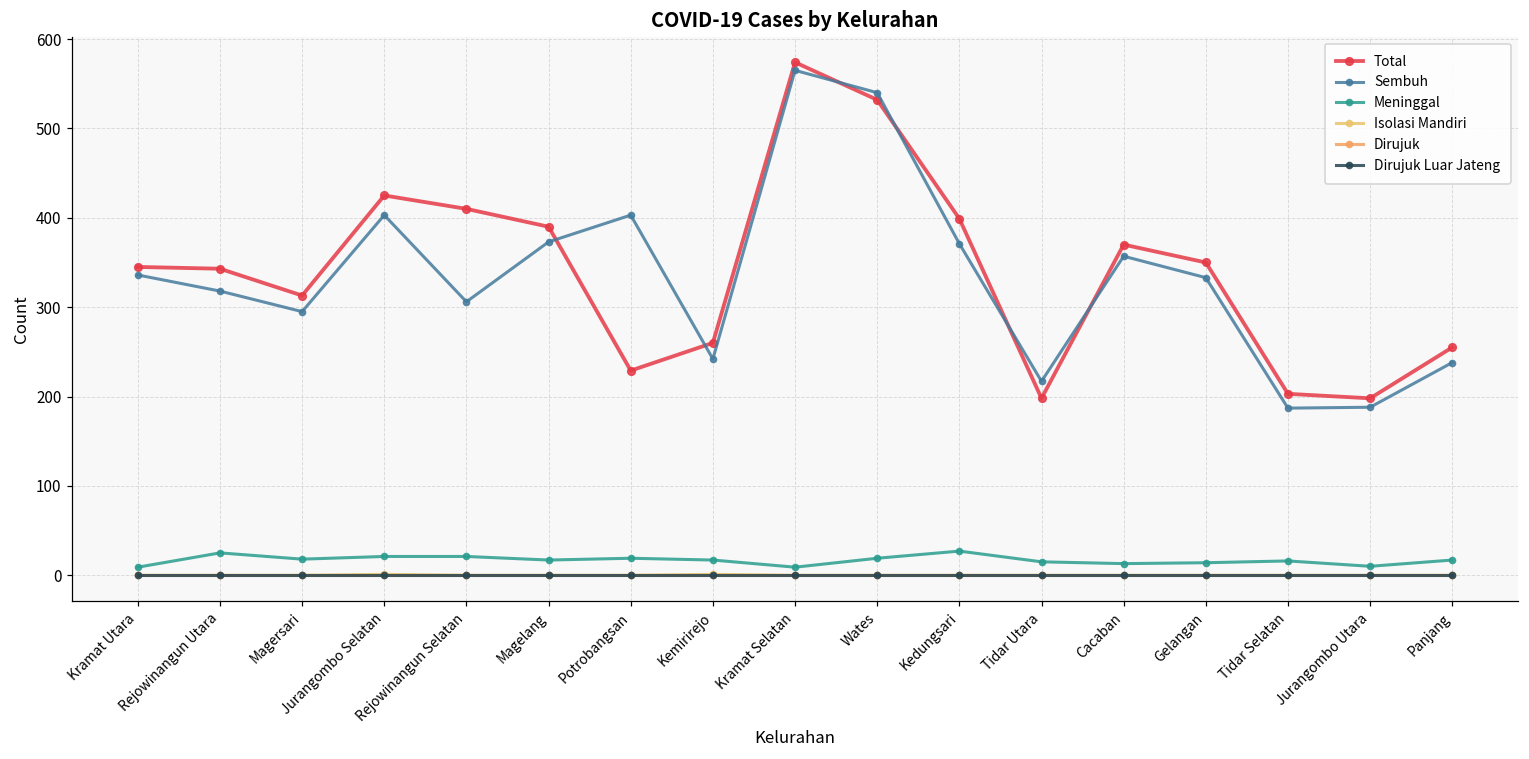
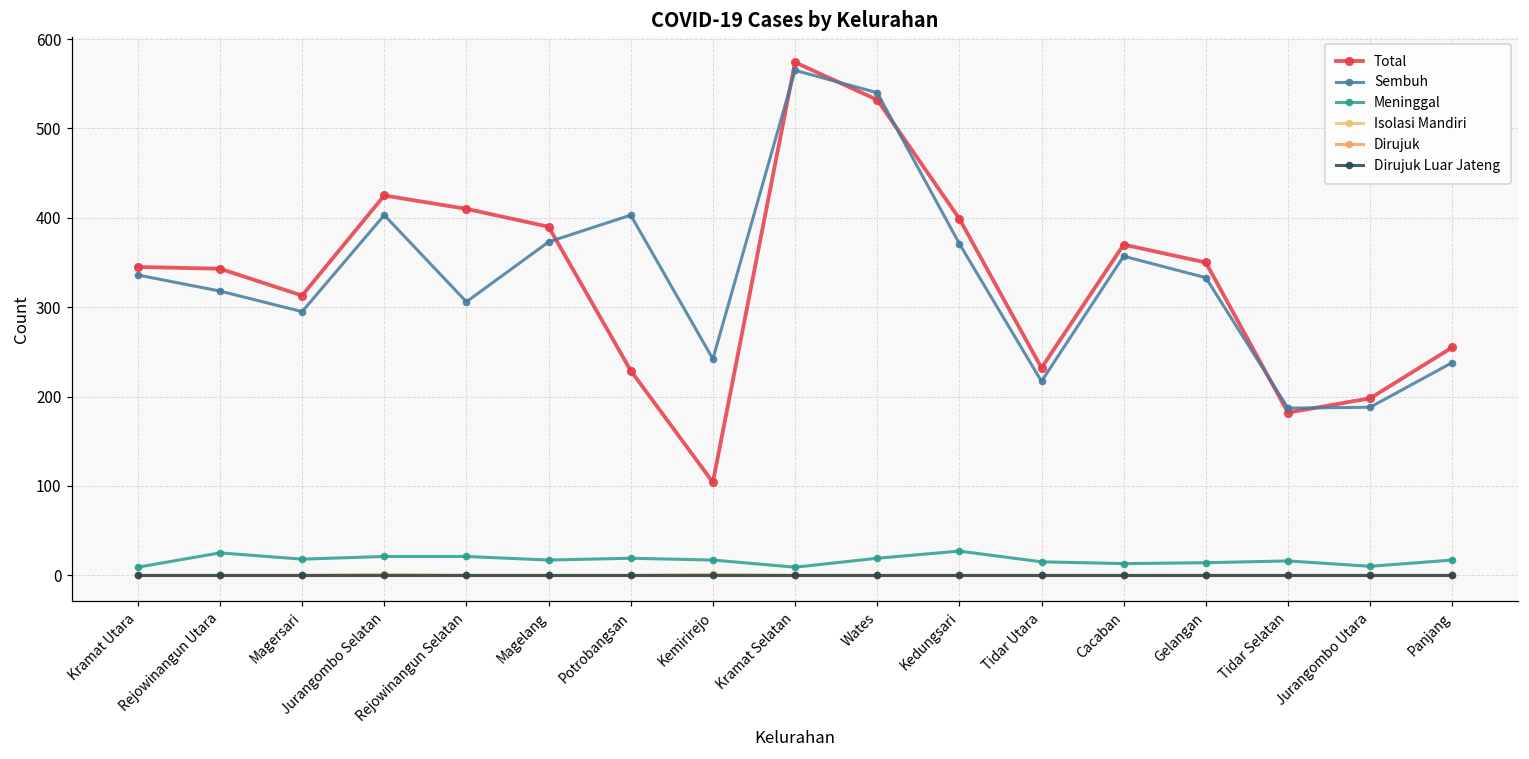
Total, Kemirirejo: 260 -> 100
Total, Tidar Utara: 200 -> 230
Total, Tidar Selatan: 200 -> 180
